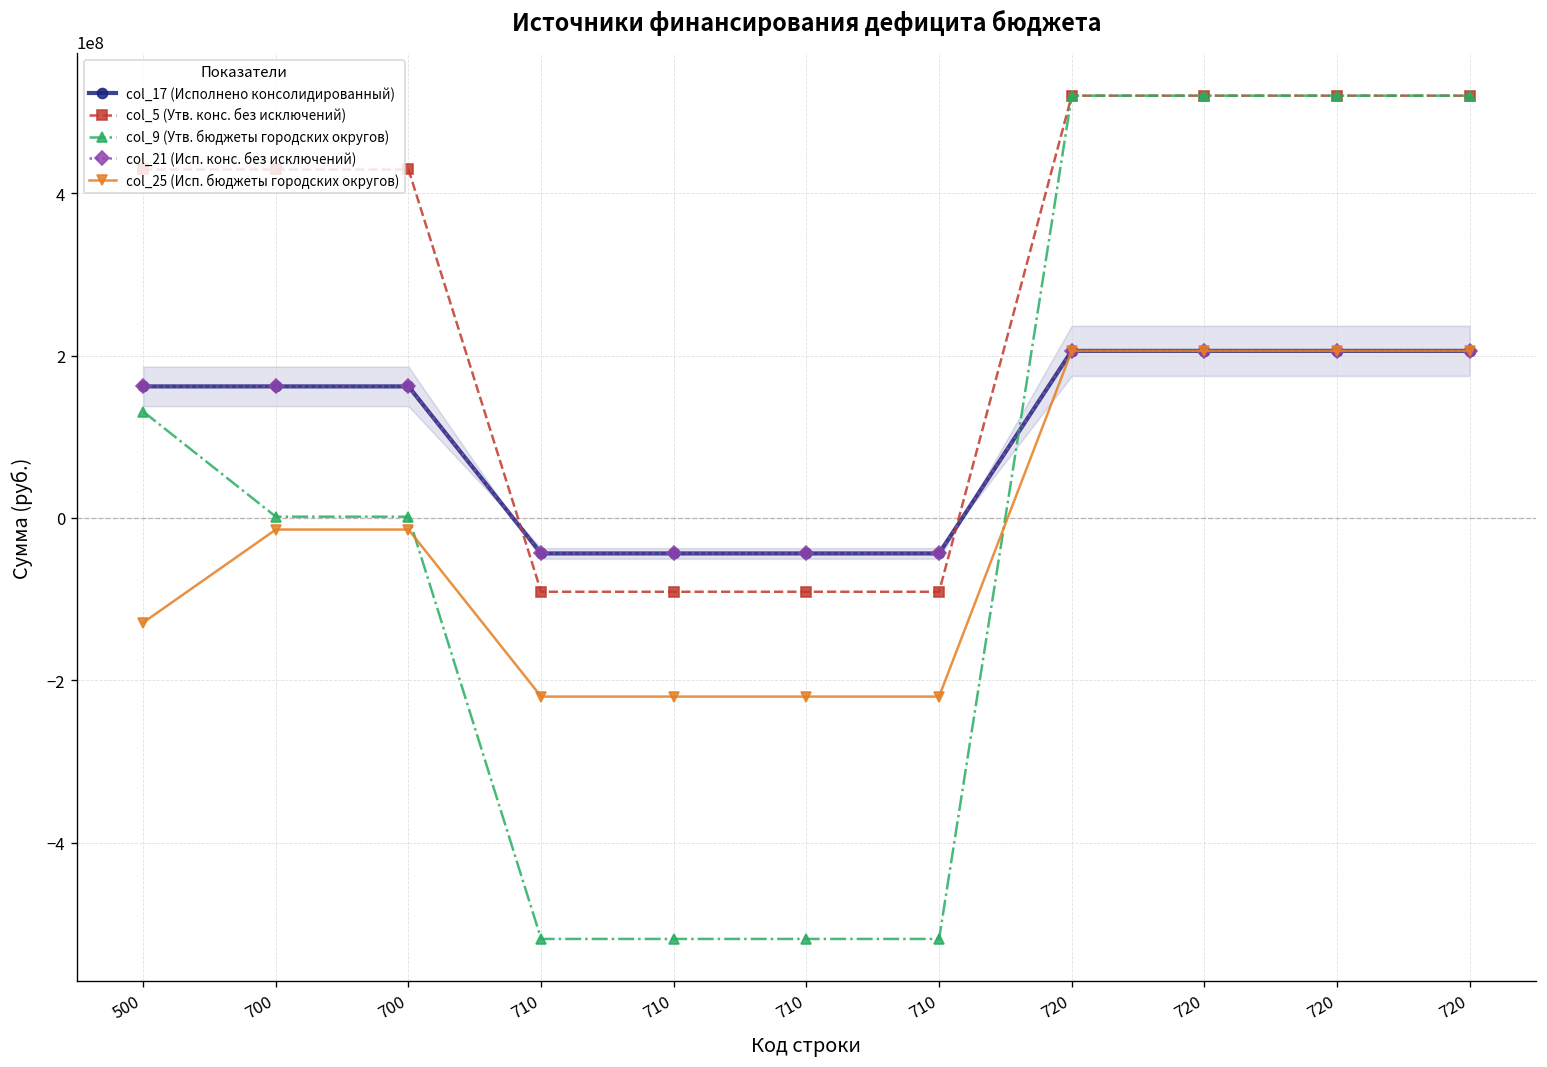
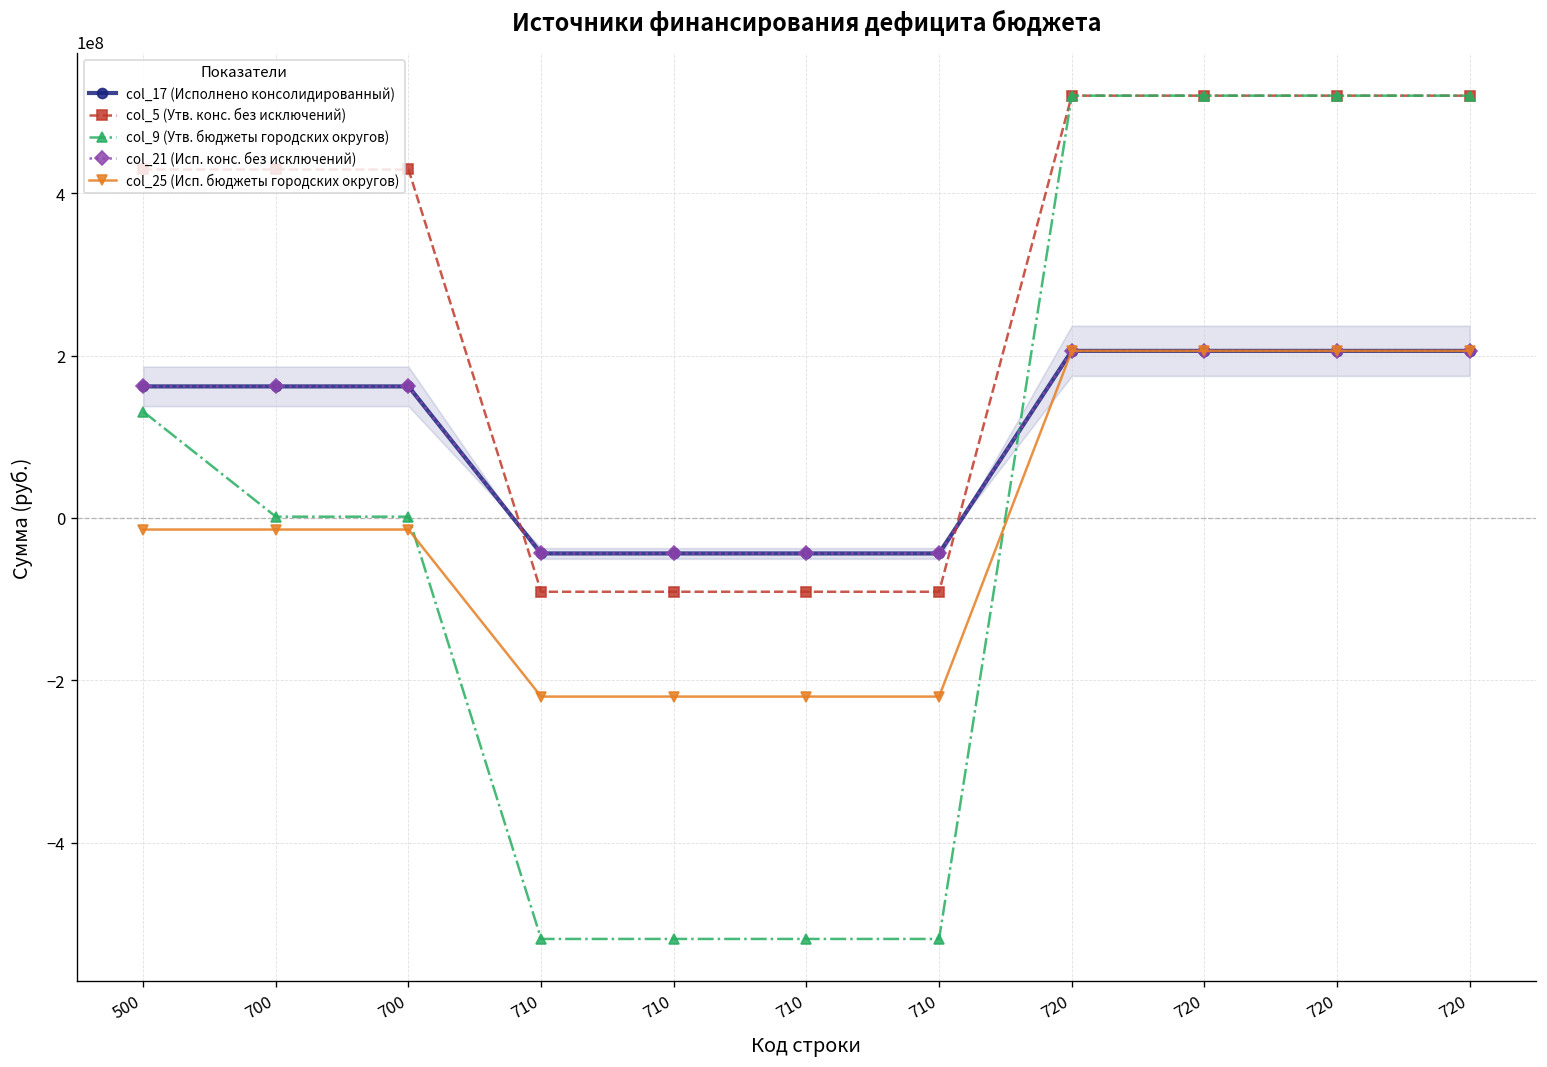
col_25 (Исп. бюджеты городских округов), 500: -130000000 -> -10000000
